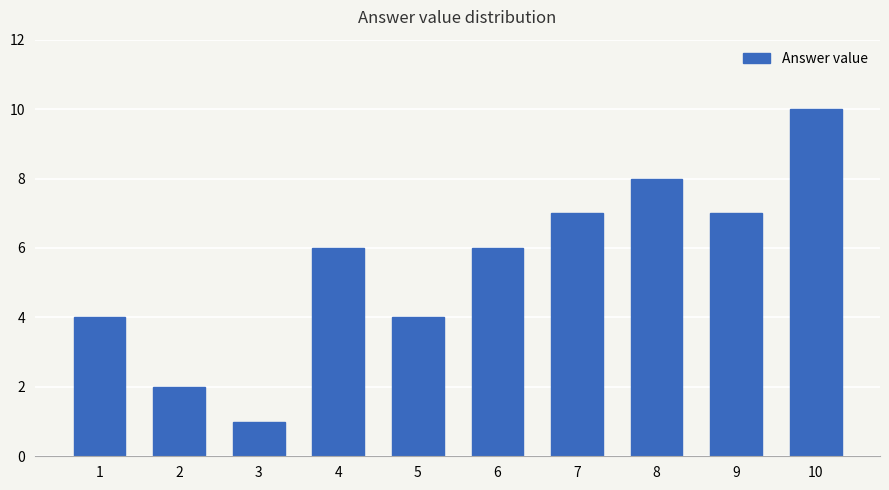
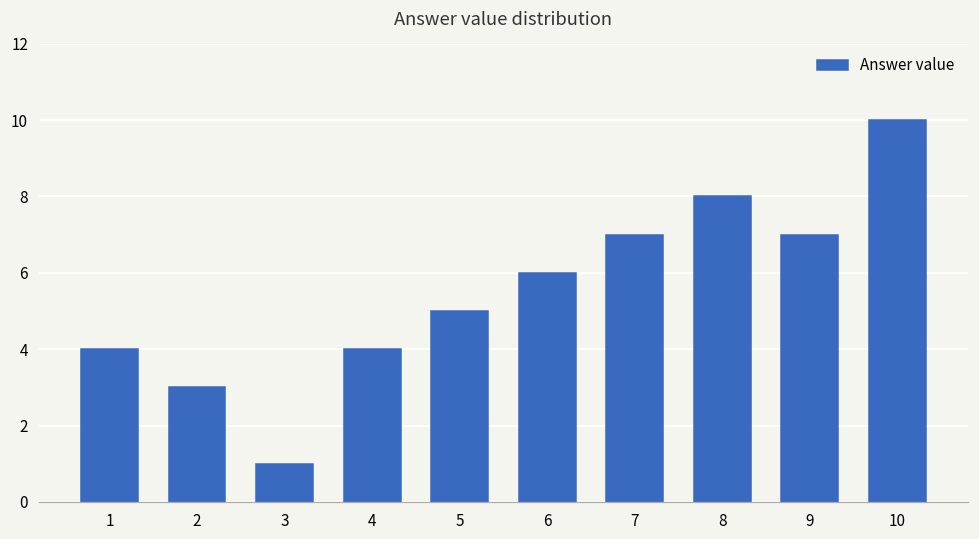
2: 2 -> 3
4: 6 -> 4
5: 4 -> 5
